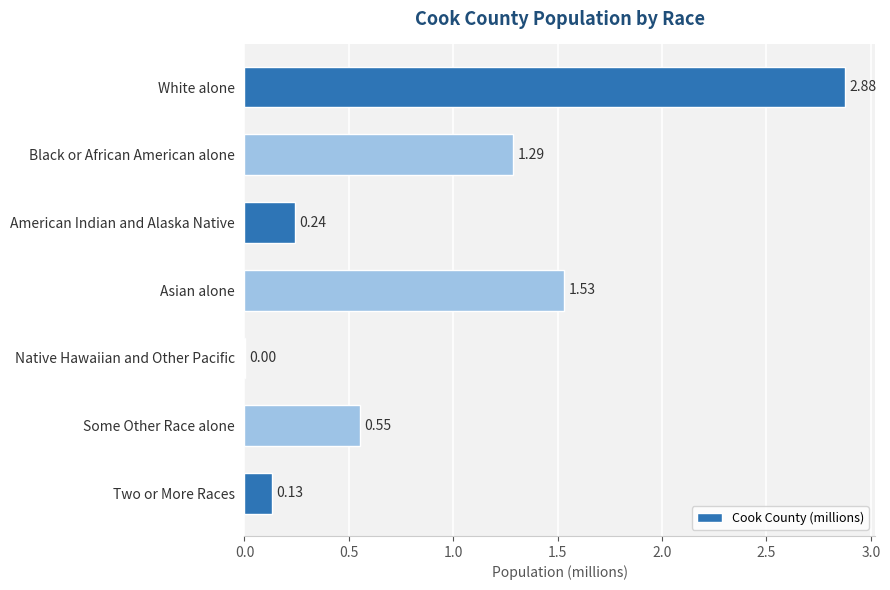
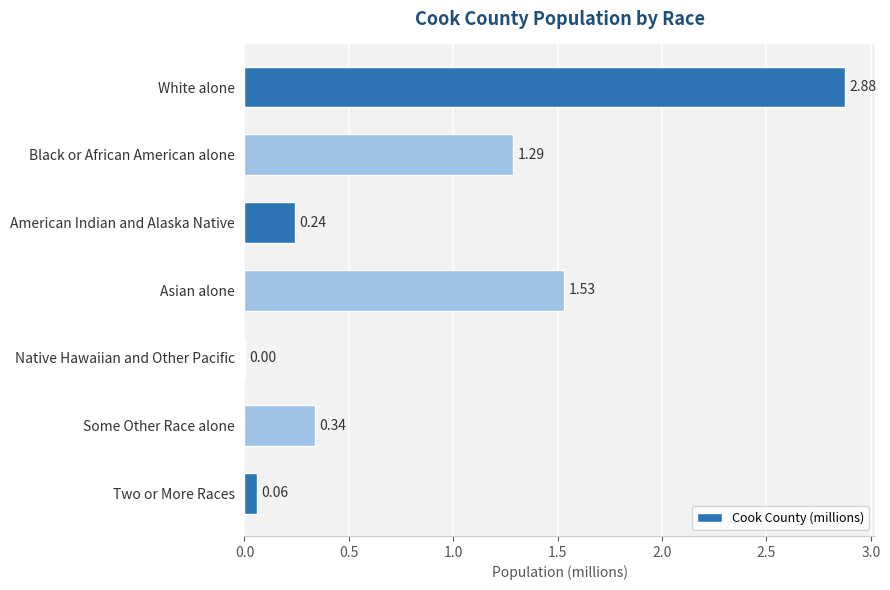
Some Other Race alone: 0.55 -> 0.34
Two or More Races: 0.13 -> 0.06
